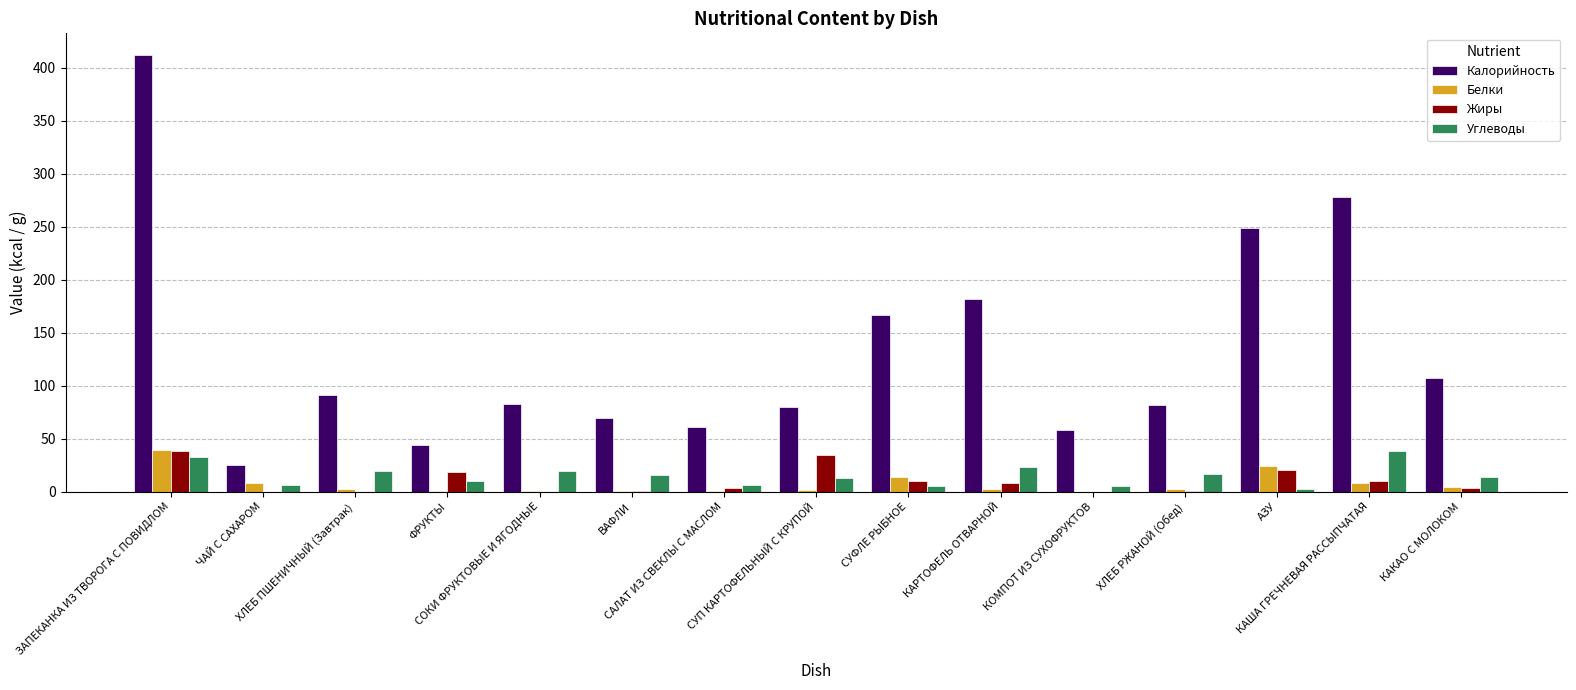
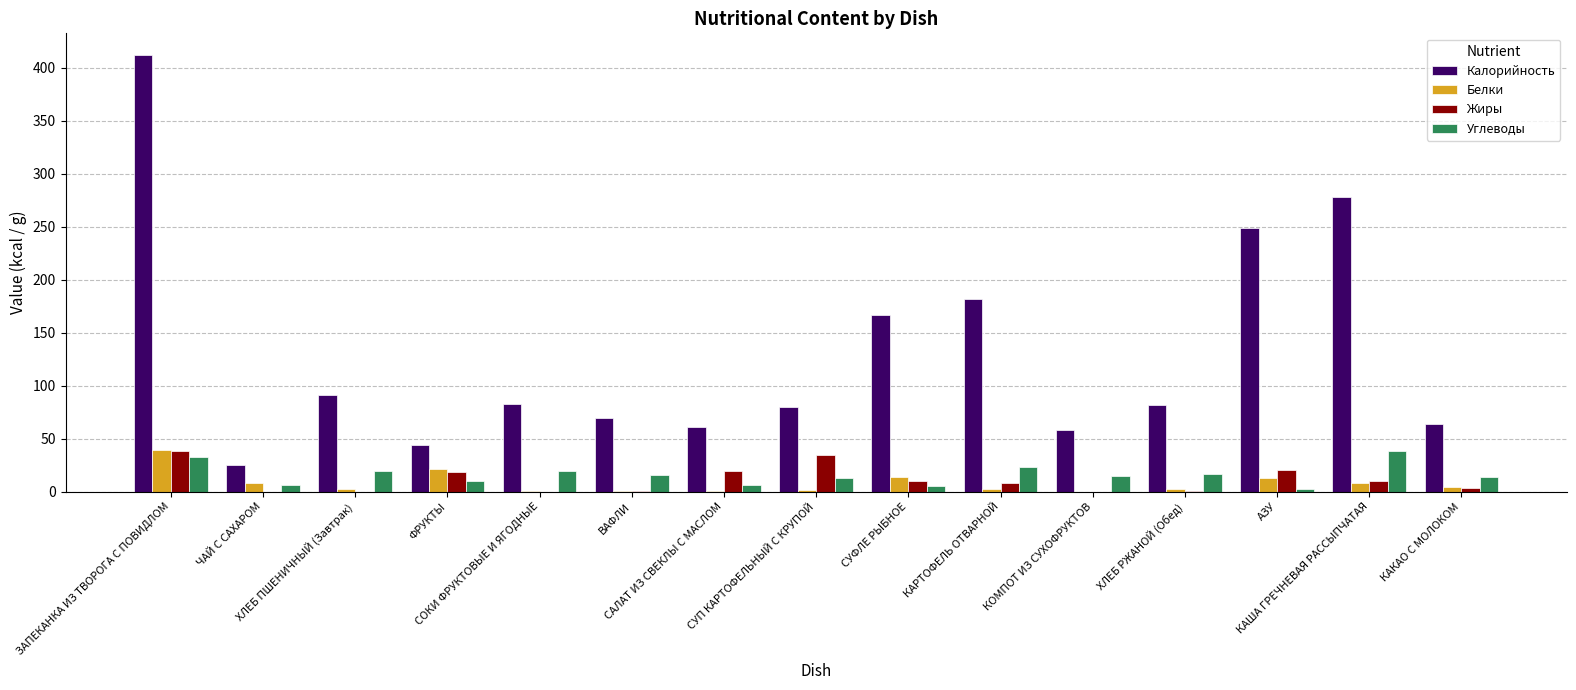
Белки, ФРУКТЫ: 0 -> 21
Жиры, САЛАТ ИЗ СВЕКЛЫ С МАСЛОМ: 3 -> 20
Углеводы, КОМПОТ ИЗ СУХОФРУКТОВ: 6 -> 15
Белки, АЗУ: 25 -> 13
Калорийность, КАКАО С МОЛОКОМ: 107 -> 64
